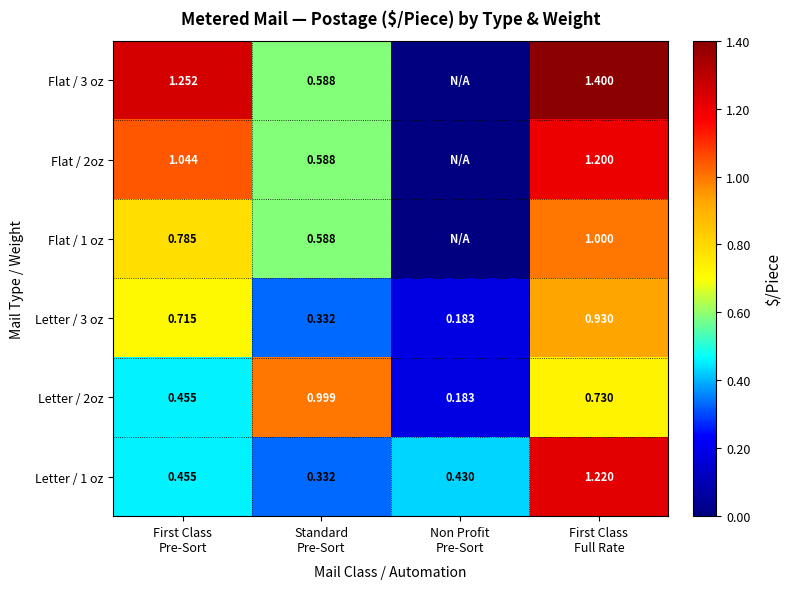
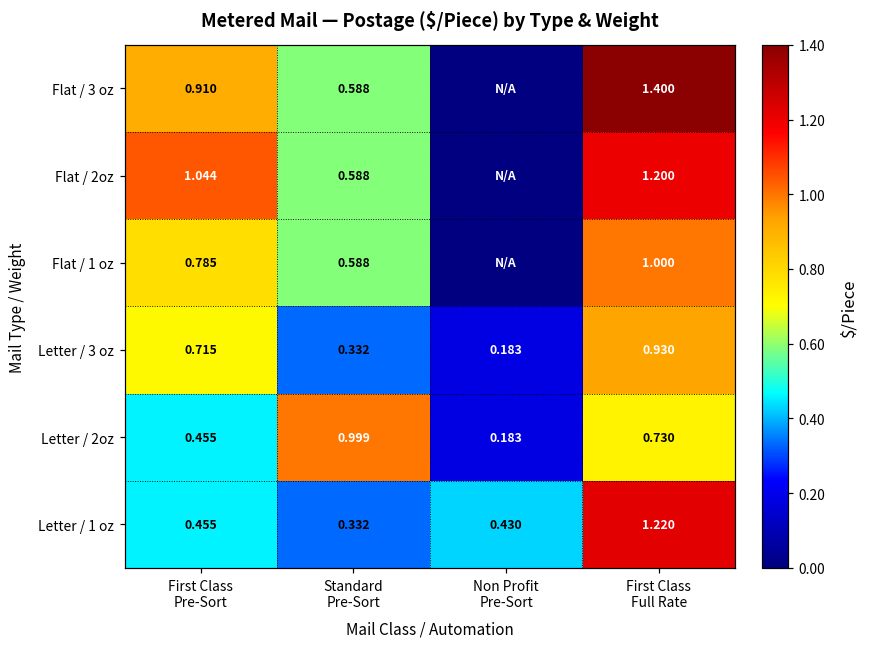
Flat / 3 oz, First Class Pre-Sort: 1.252 -> 0.910
